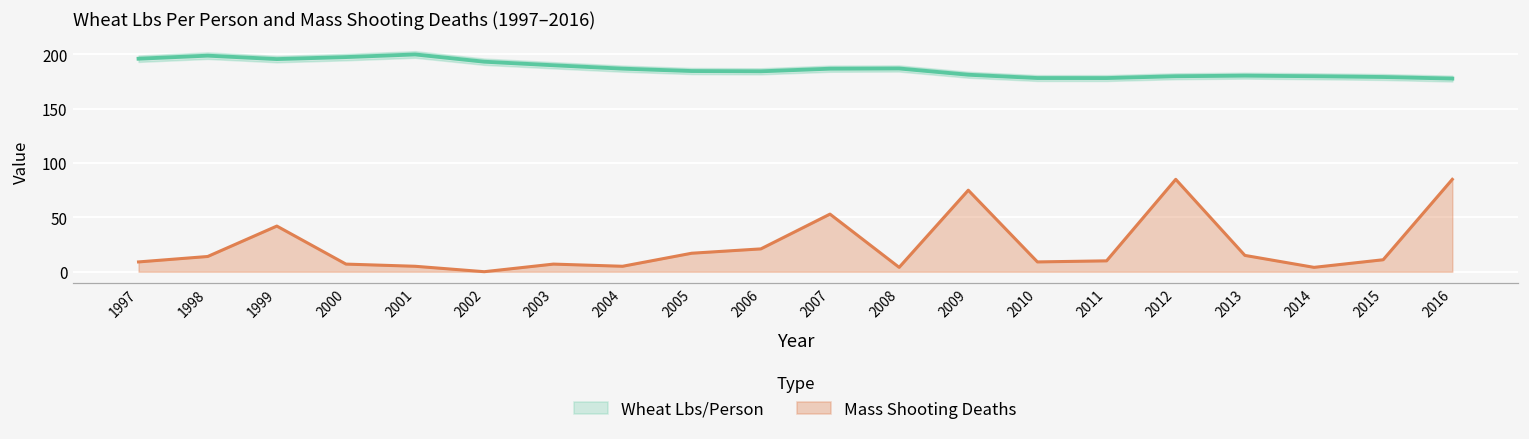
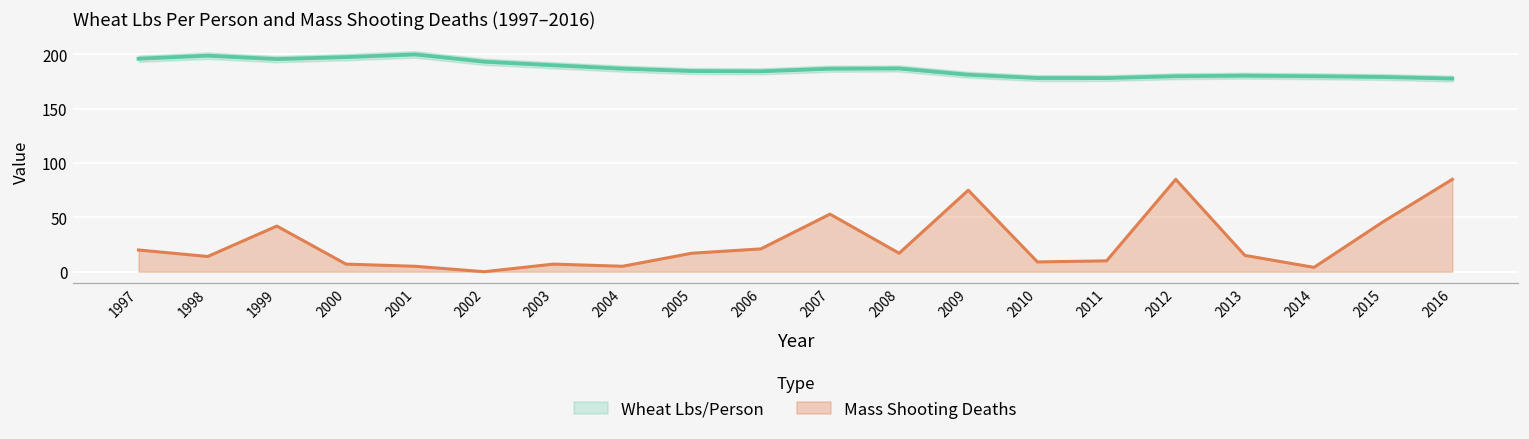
Mass Shooting Deaths, 1997: 10 -> 20
Mass Shooting Deaths, 2008: 0 -> 20
Mass Shooting Deaths, 2015: 10 -> 50
